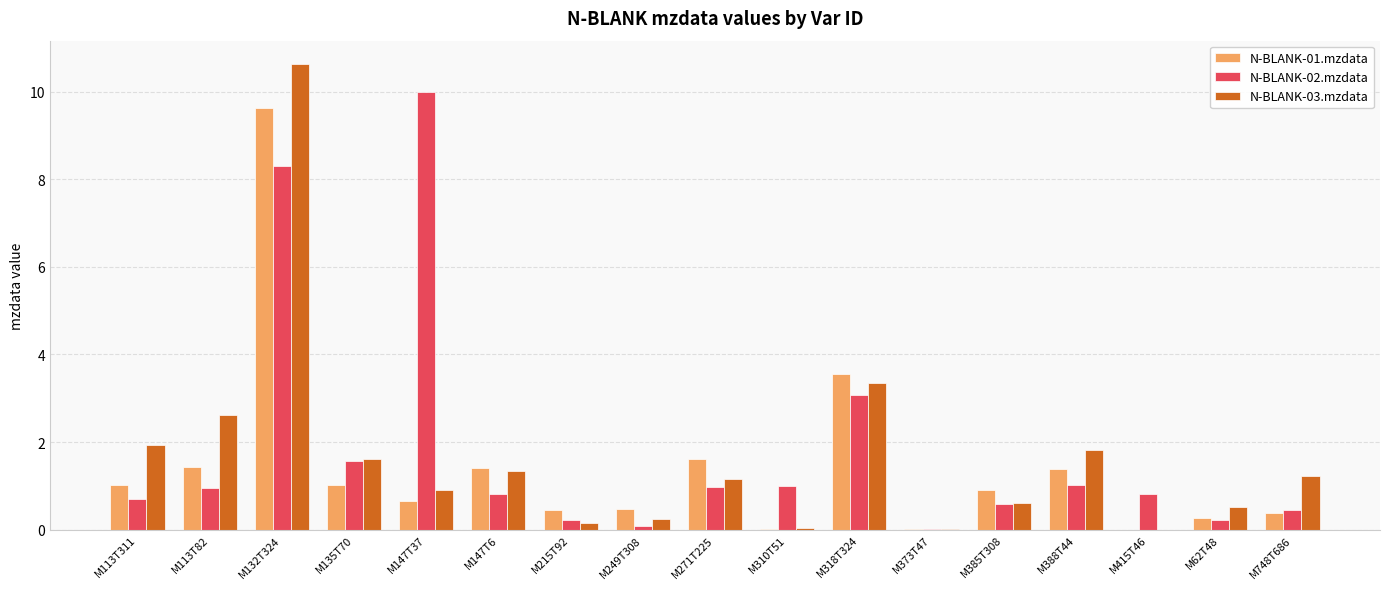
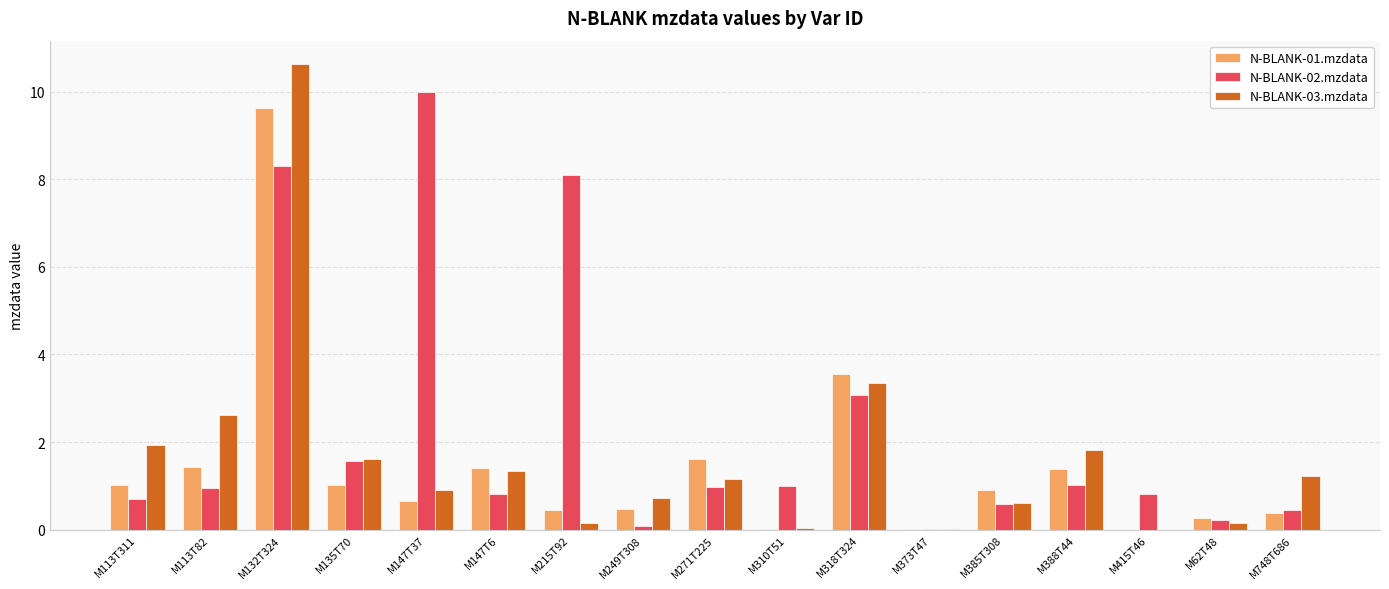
N-BLANK-02.mzdata, M215T92: 0.2 -> 8.1
N-BLANK-03.mzdata, M249T308: 0.2 -> 0.7
N-BLANK-03.mzdata, M62T48: 0.5 -> 0.2
